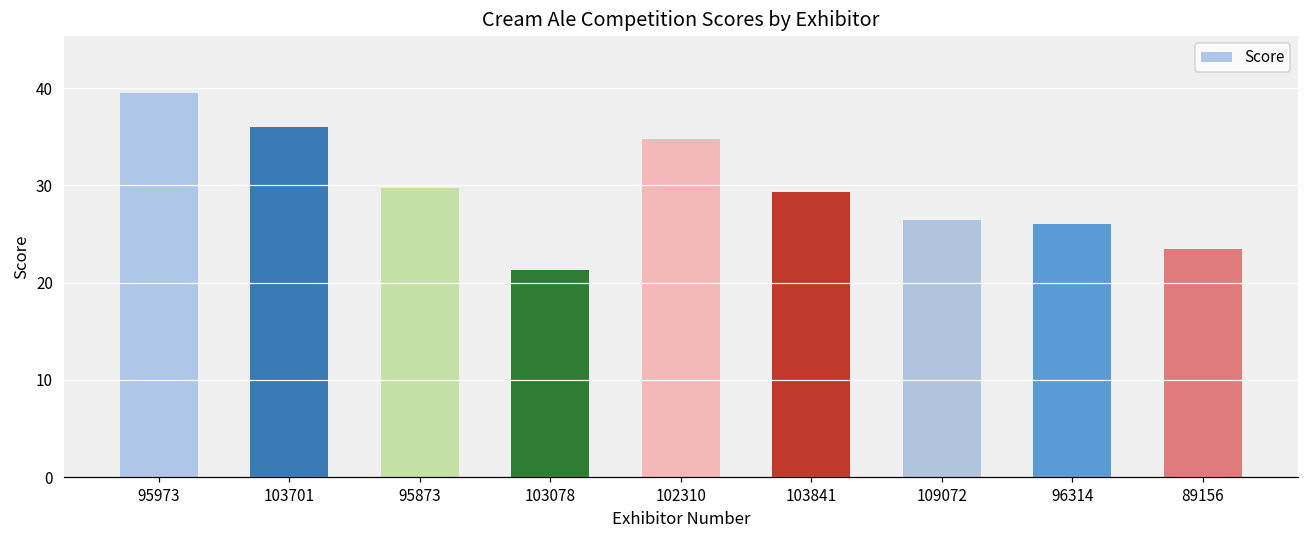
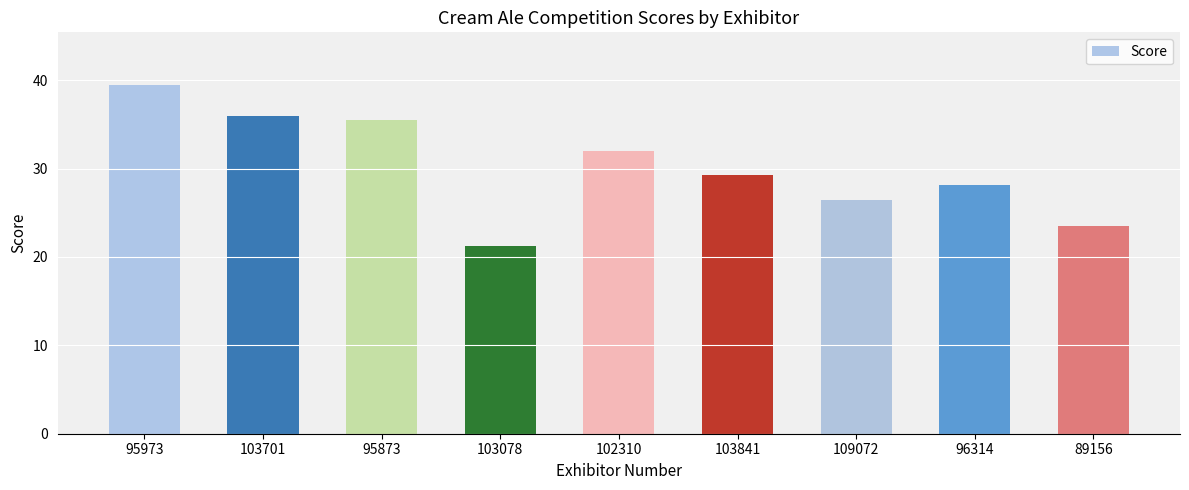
95873: 30 -> 36
102310: 35 -> 32
96314: 26 -> 28
